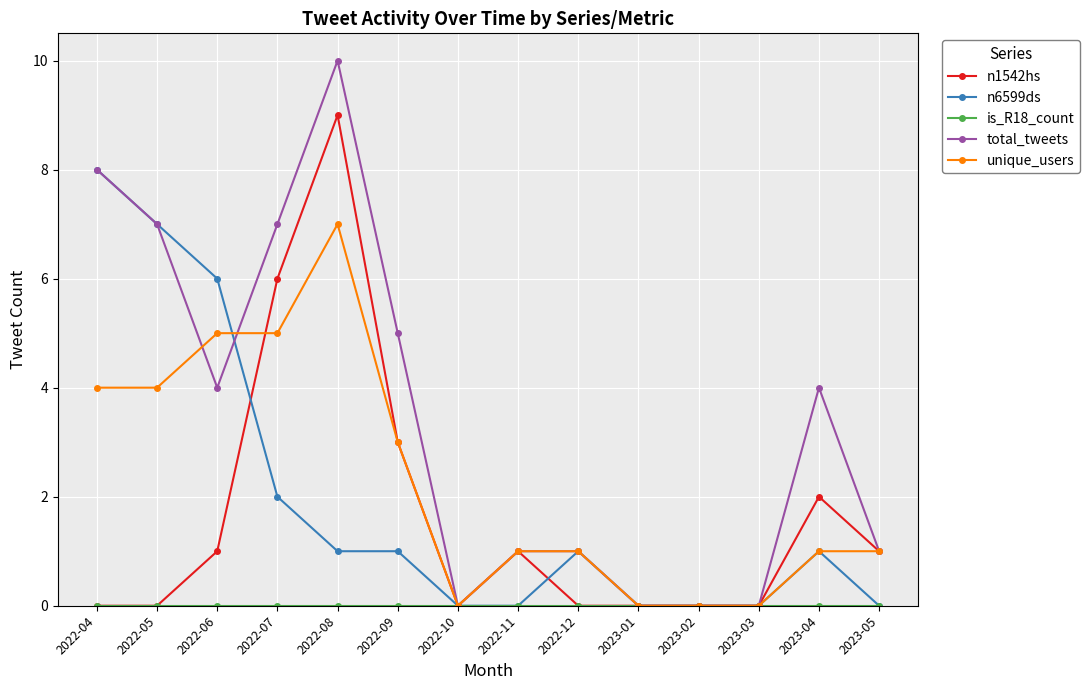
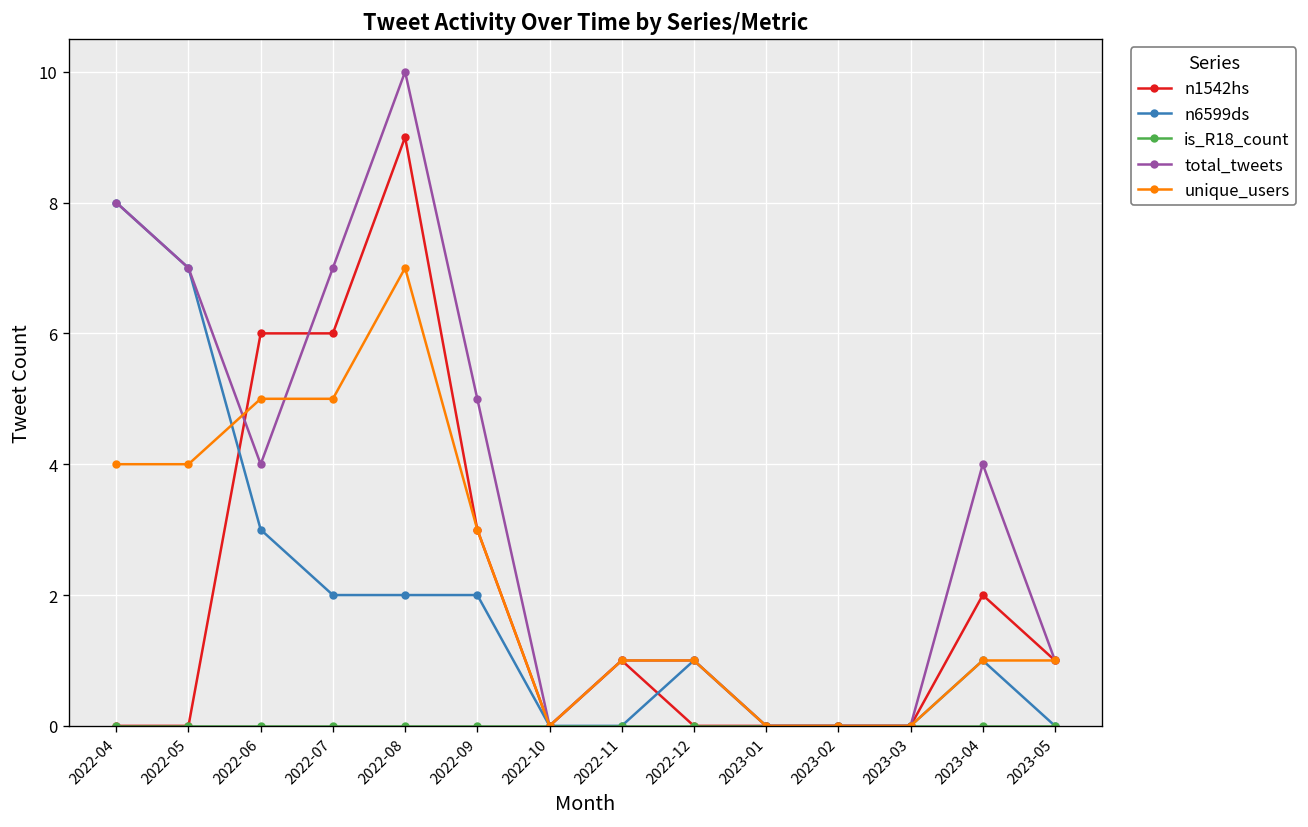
n1542hs, 2022-06: 1 -> 6
n6599ds, 2022-06: 6 -> 3
n6599ds, 2022-08: 1 -> 2
n6599ds, 2022-09: 1 -> 2
